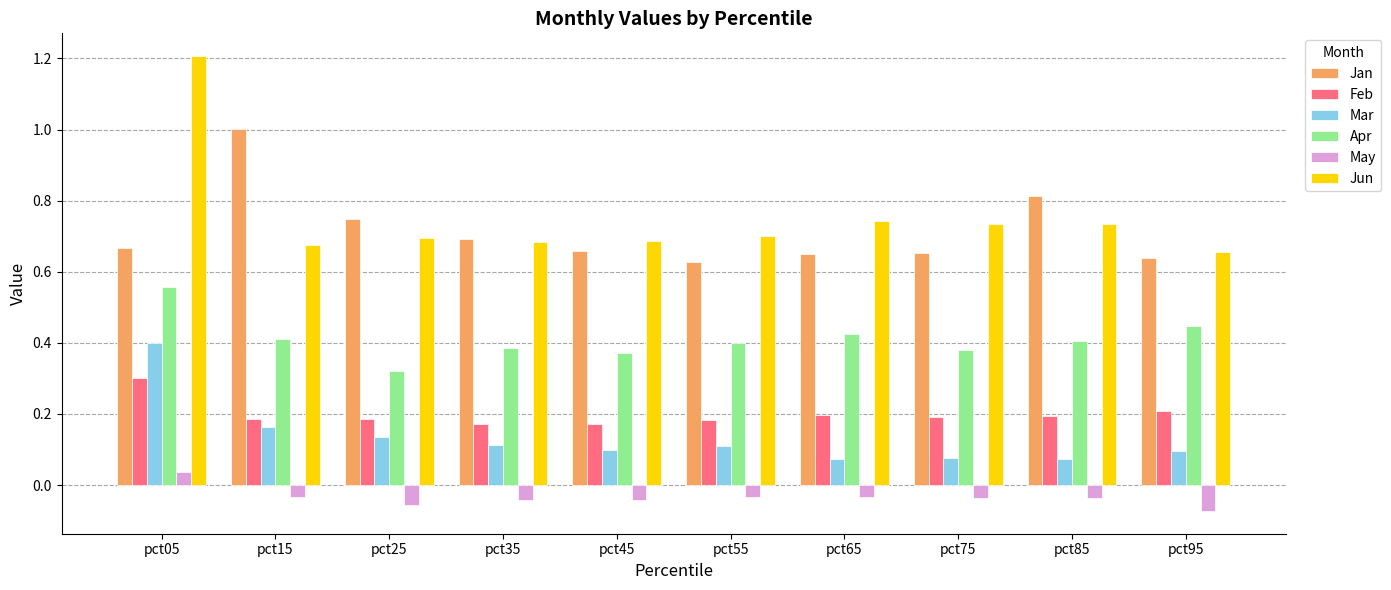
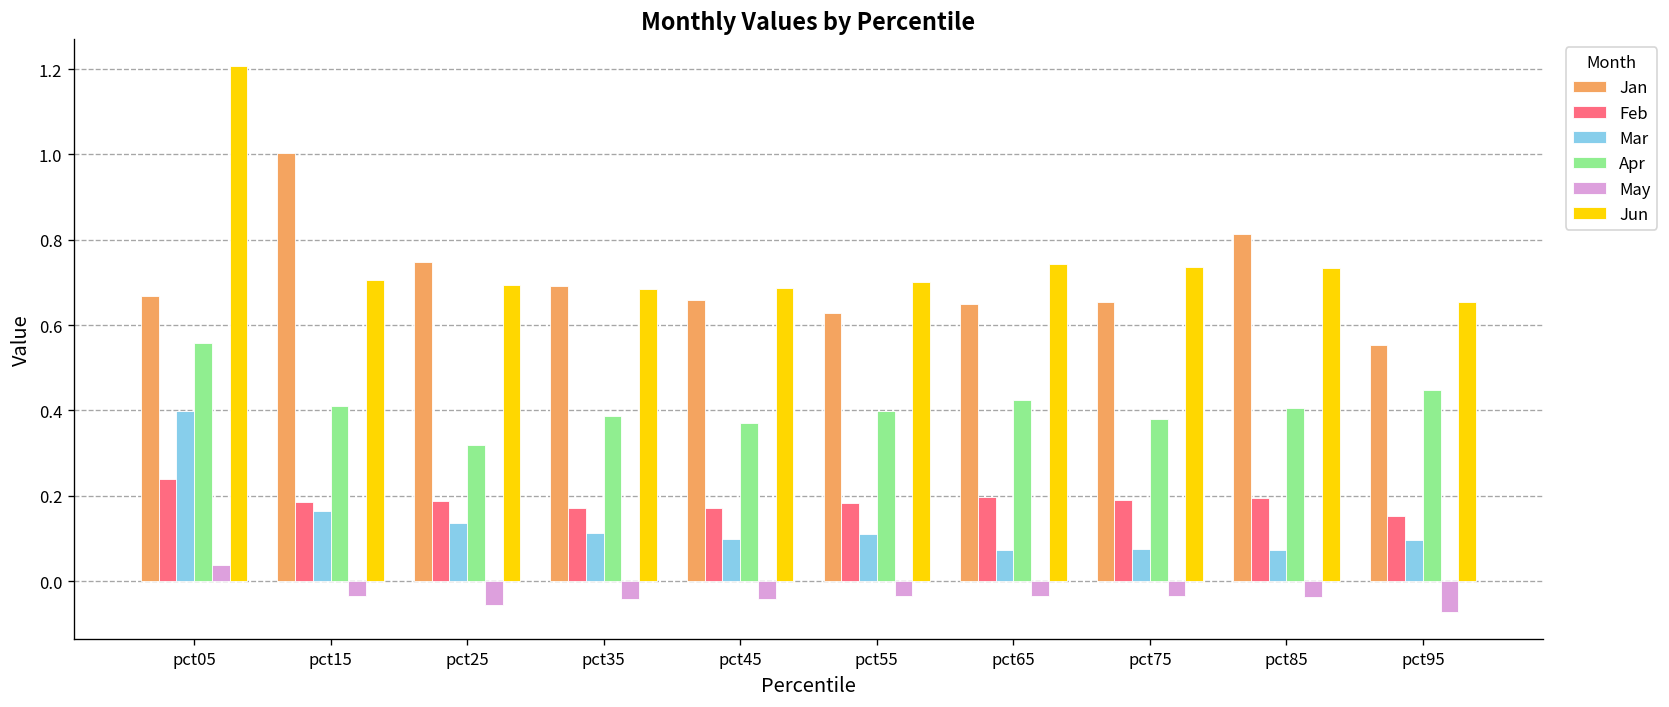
Feb, pct05: 0.30 -> 0.24
Jun, pct15: 0.67 -> 0.71
Jan, pct95: 0.64 -> 0.55
Feb, pct95: 0.21 -> 0.15
